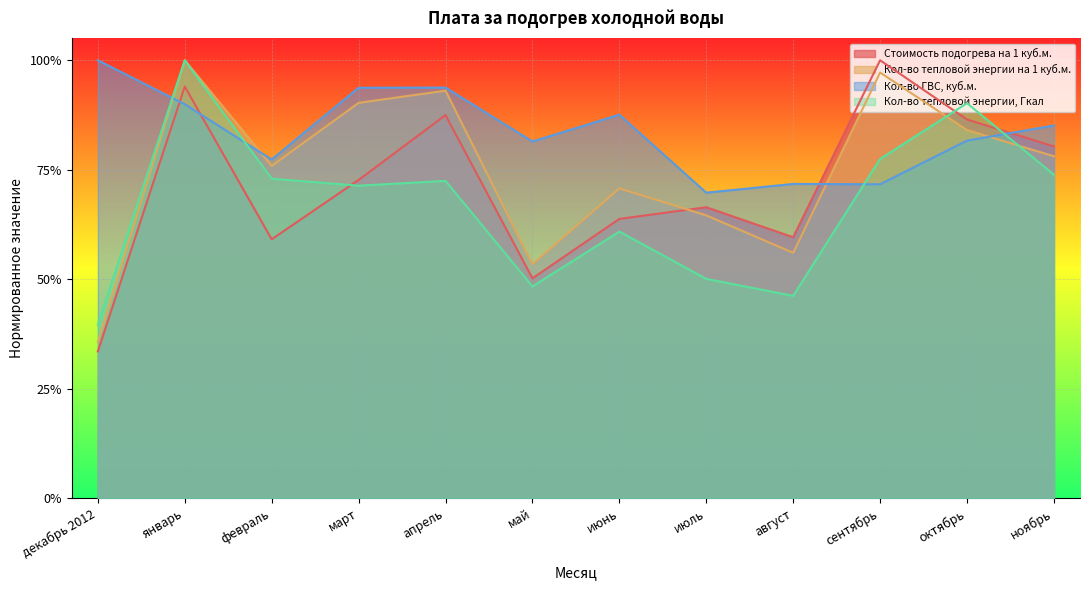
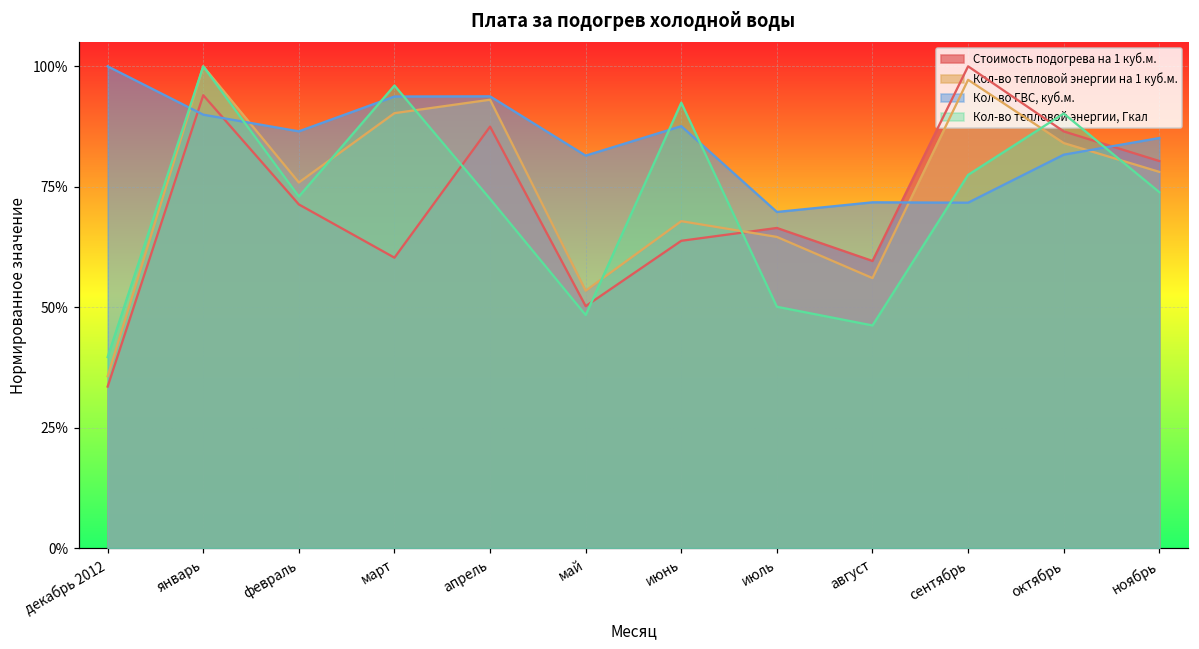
Стоимость подогрева на 1 куб.м., февраль: 59% -> 71%
Кол-во ГВС, куб.м., февраль: 77% -> 87%
Стоимость подогрева на 1 куб.м., март: 73% -> 60%
Кол-во тепловой энергии, Гкал, март: 71% -> 96%
Кол-во тепловой энергии на 1 куб.м., июнь: 71% -> 68%
Кол-во тепловой энергии, Гкал, июнь: 61% -> 92%
